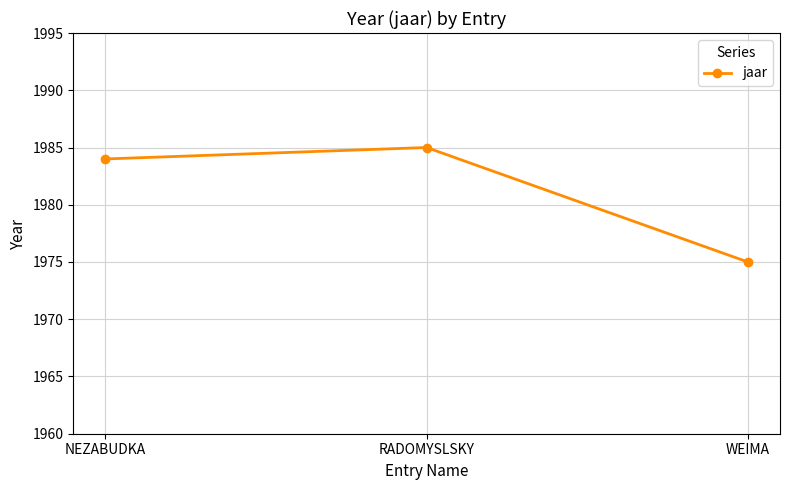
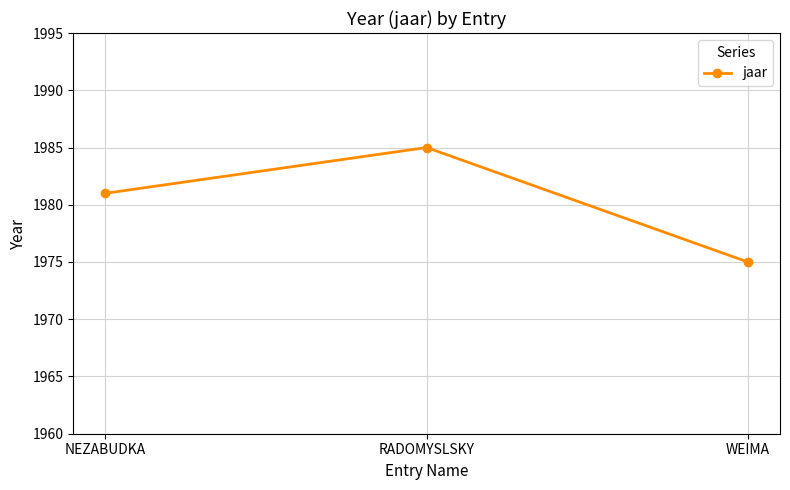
NEZABUDKA: 1984 -> 1981
